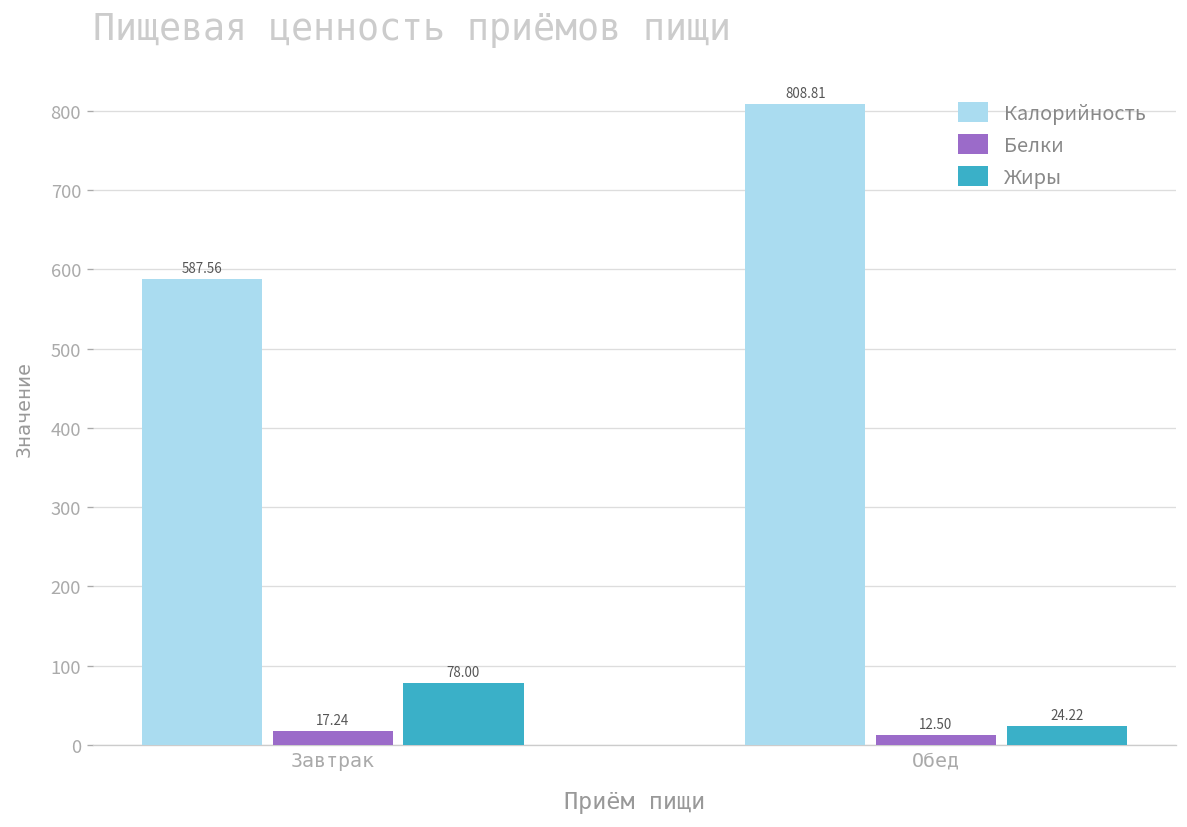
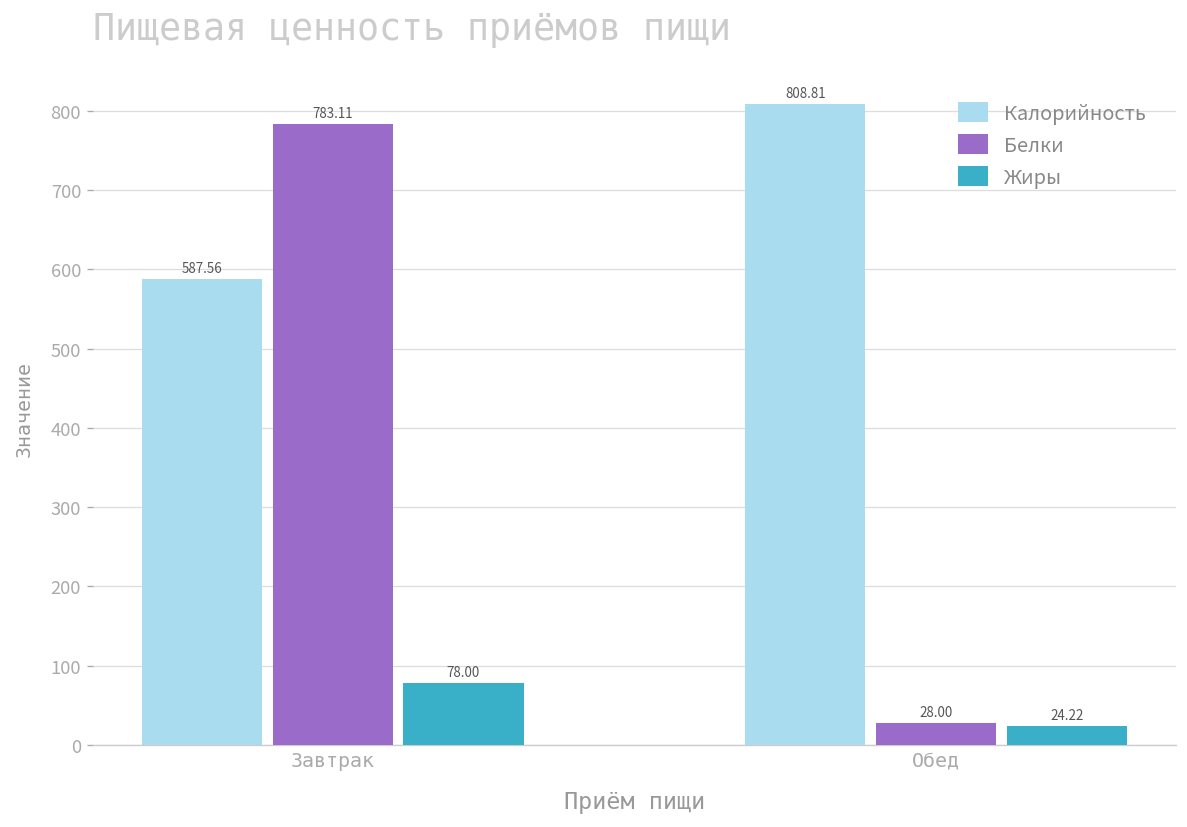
Белки, Завтрак: 17.24 -> 783.11
Белки, Обед: 12.50 -> 28.00
